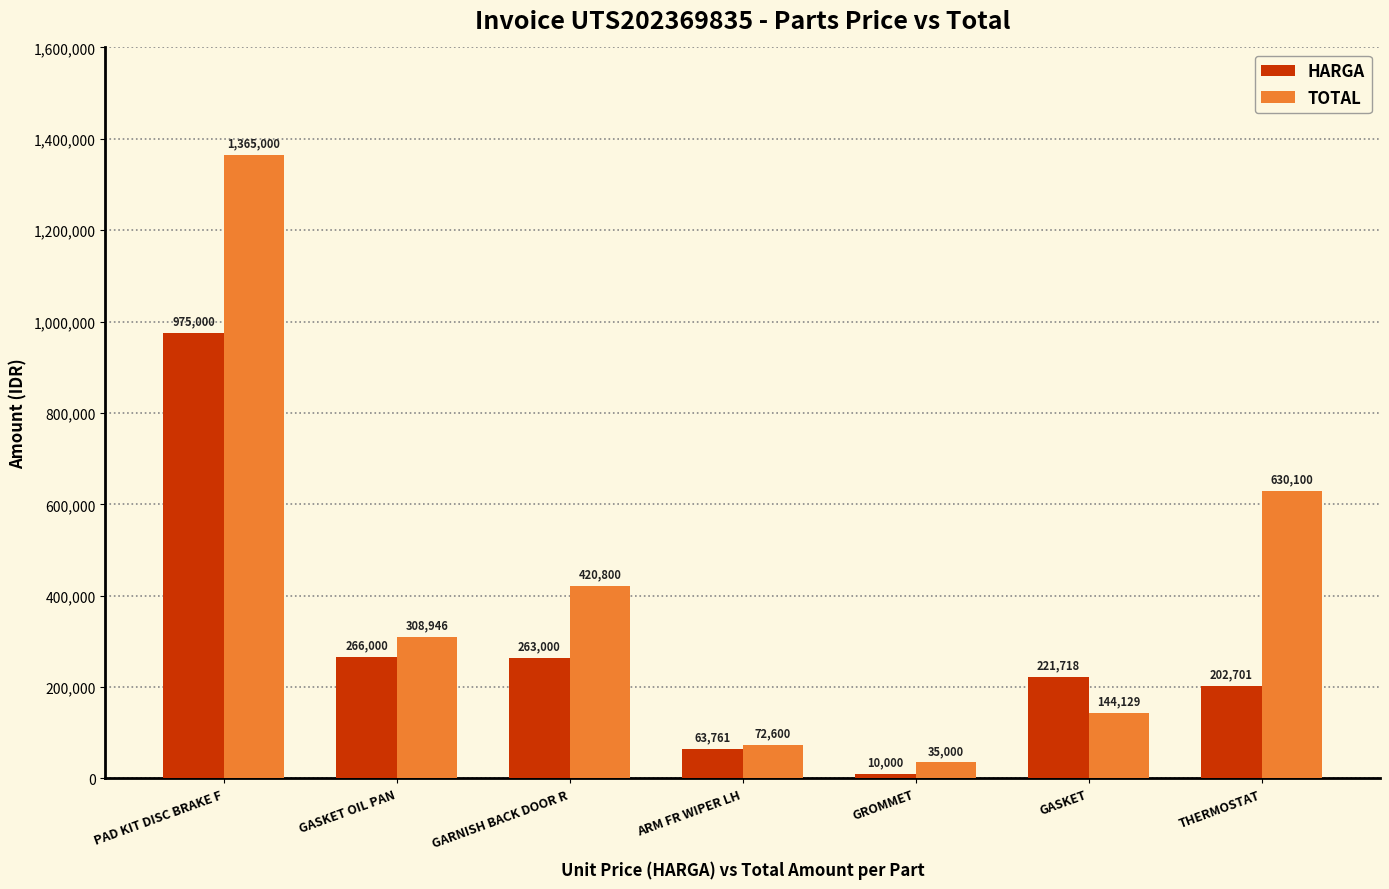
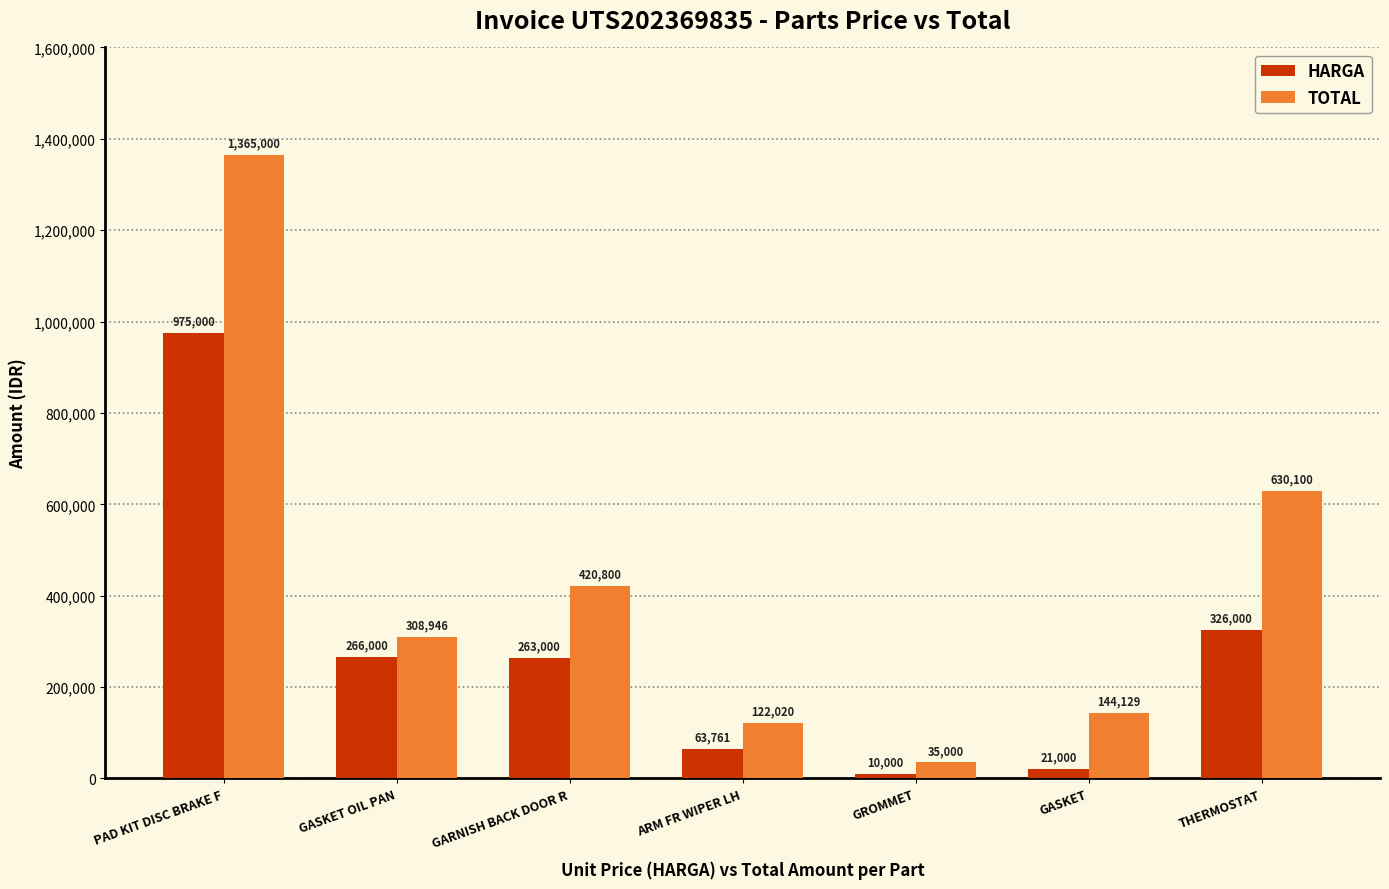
TOTAL, ARM FR WIPER LH: 72,600 -> 122,020
HARGA, GASKET: 221,718 -> 21,000
HARGA, THERMOSTAT: 202,701 -> 326,000
